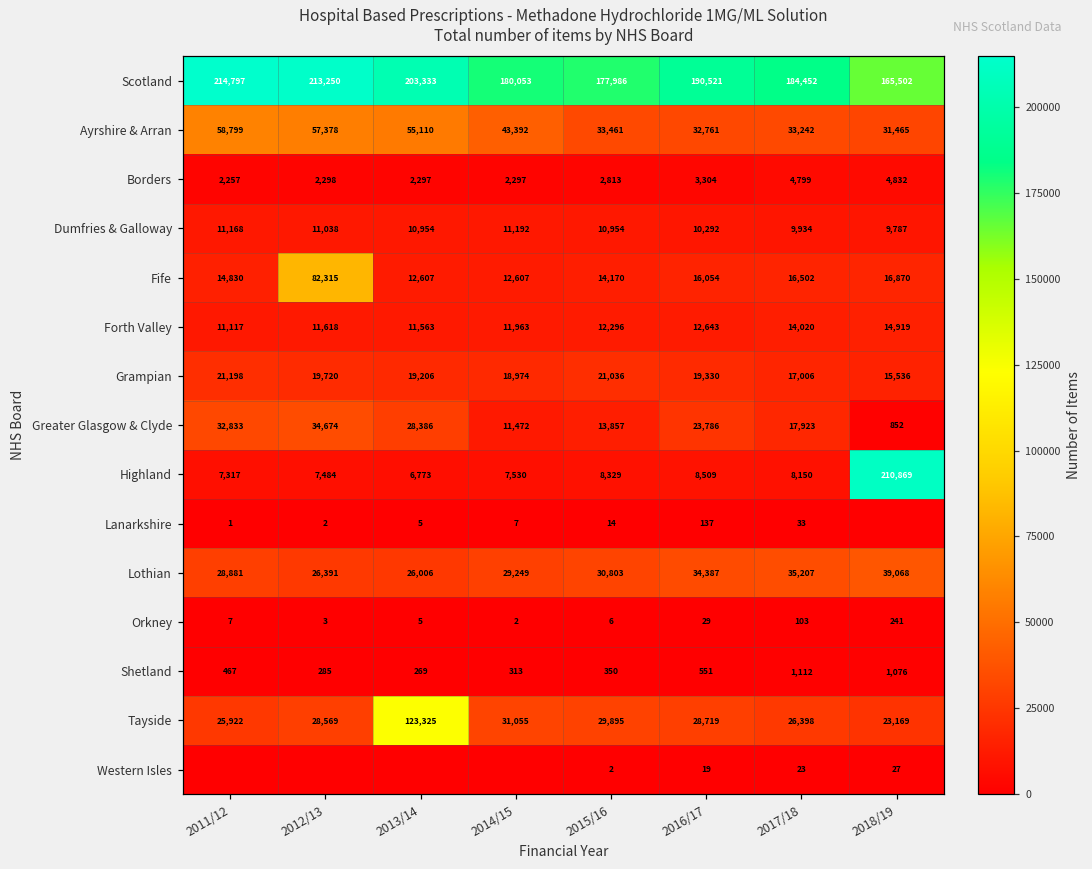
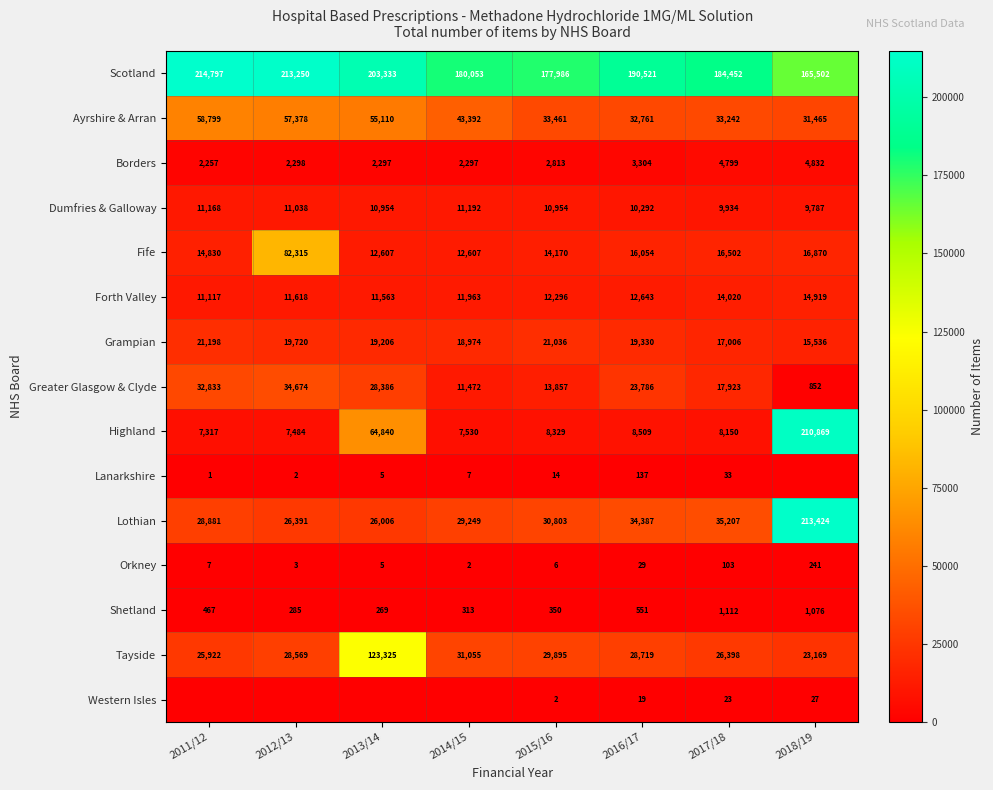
Highland, 2013/14: 6,773 -> 64,840
Lothian, 2018/19: 39,068 -> 213,424
